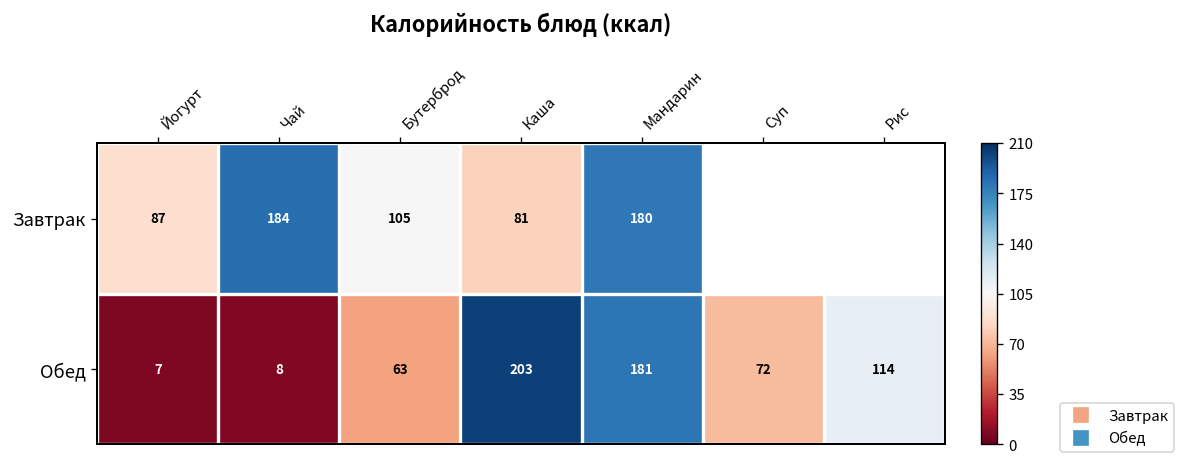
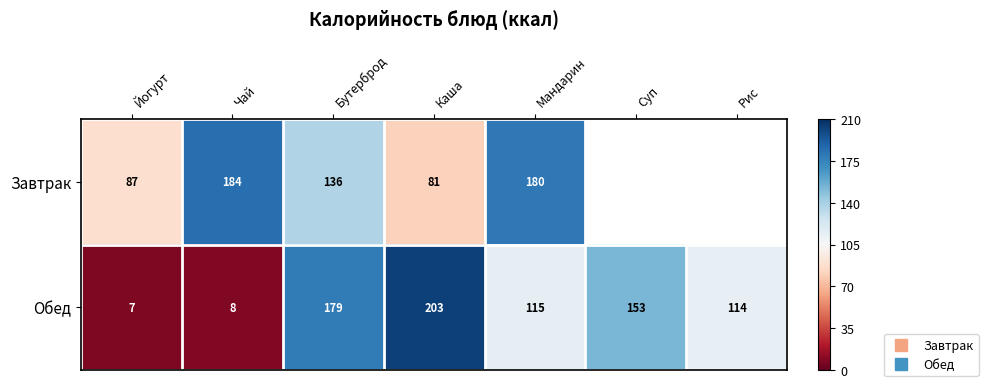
Завтрак, Бутерброд: 105 -> 136
Обед, Бутерброд: 63 -> 179
Обед, Мандарин: 181 -> 115
Обед, Суп: 72 -> 153
